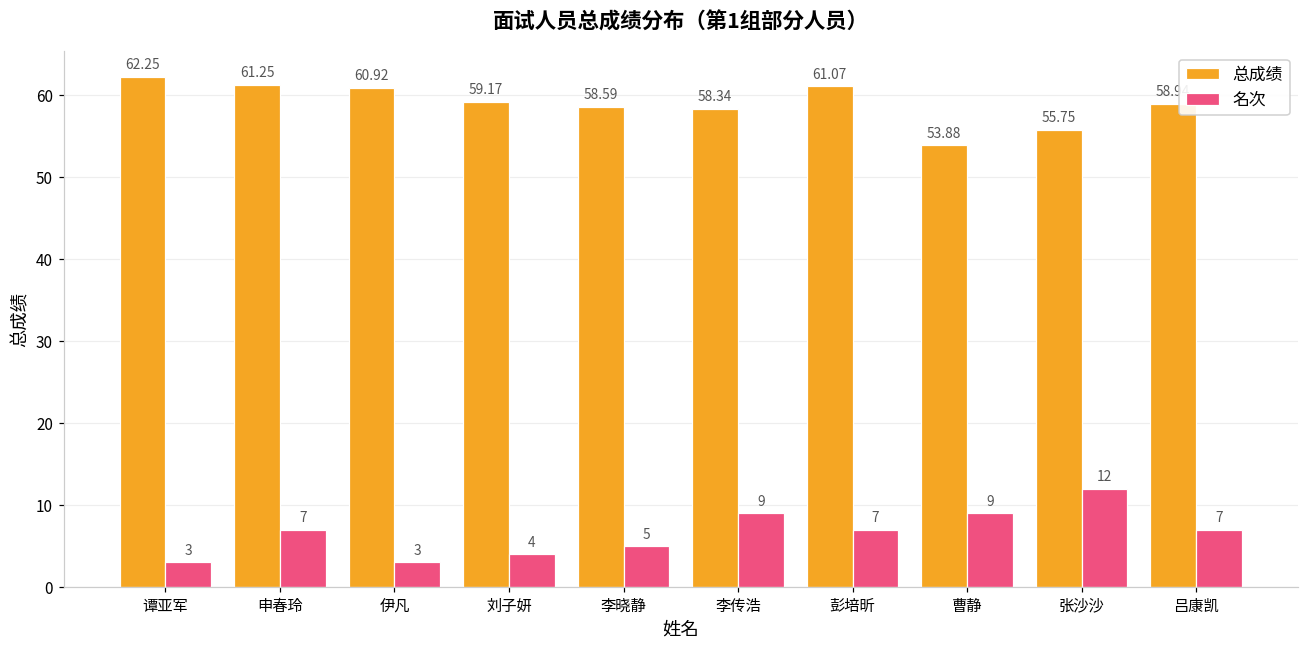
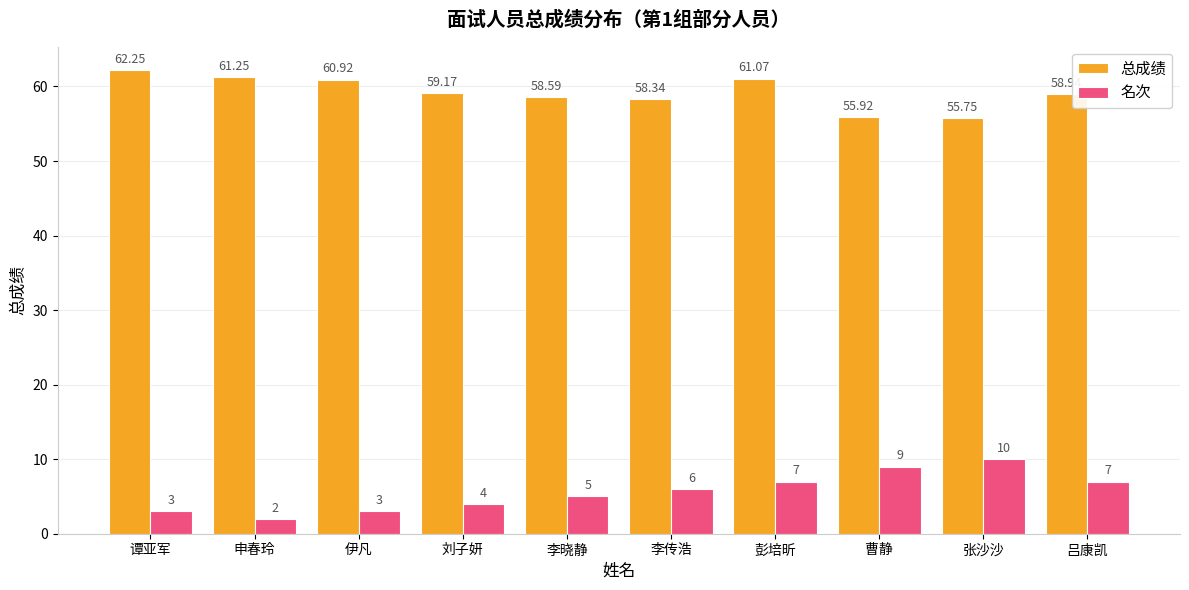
名次, 申春玲: 7 -> 2
名次, 李传浩: 9 -> 6
总成绩, 曹静: 53.88 -> 55.92
名次, 张沙沙: 12 -> 10
